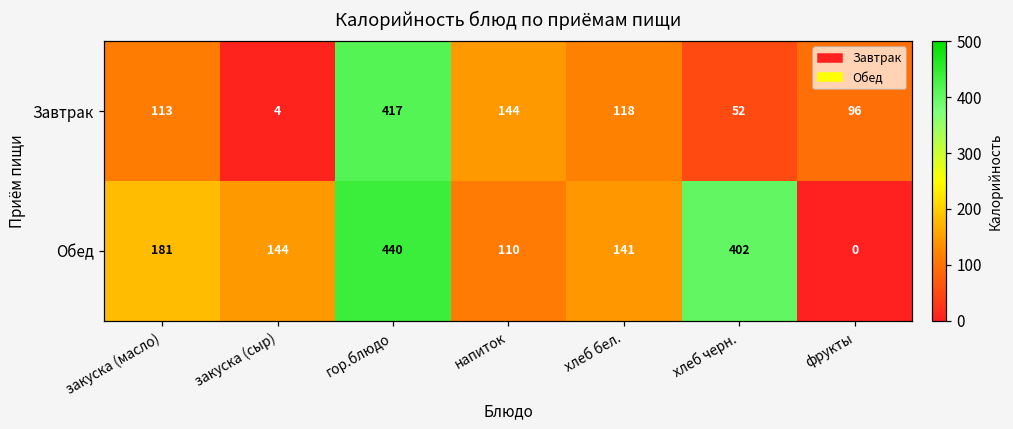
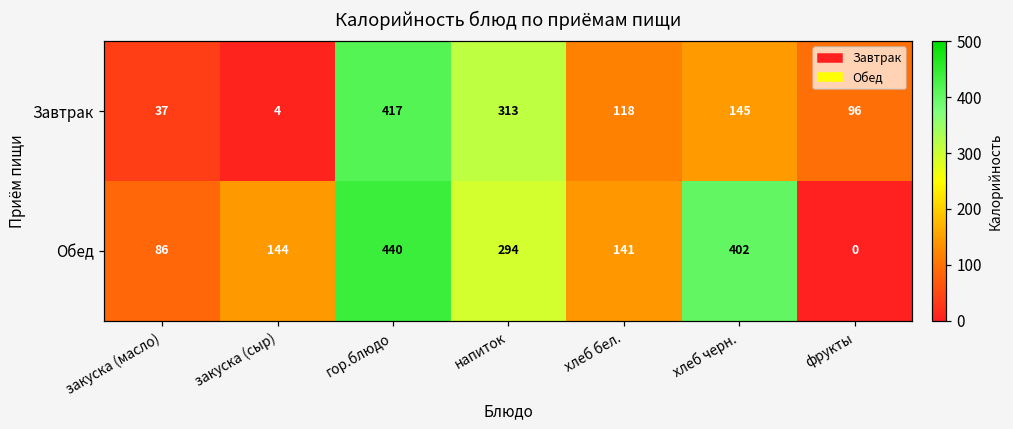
Завтрак, закуска (масло): 113 -> 37
Завтрак, напиток: 144 -> 313
Завтрак, хлеб черн.: 52 -> 145
Обед, закуска (масло): 181 -> 86
Обед, напиток: 110 -> 294
